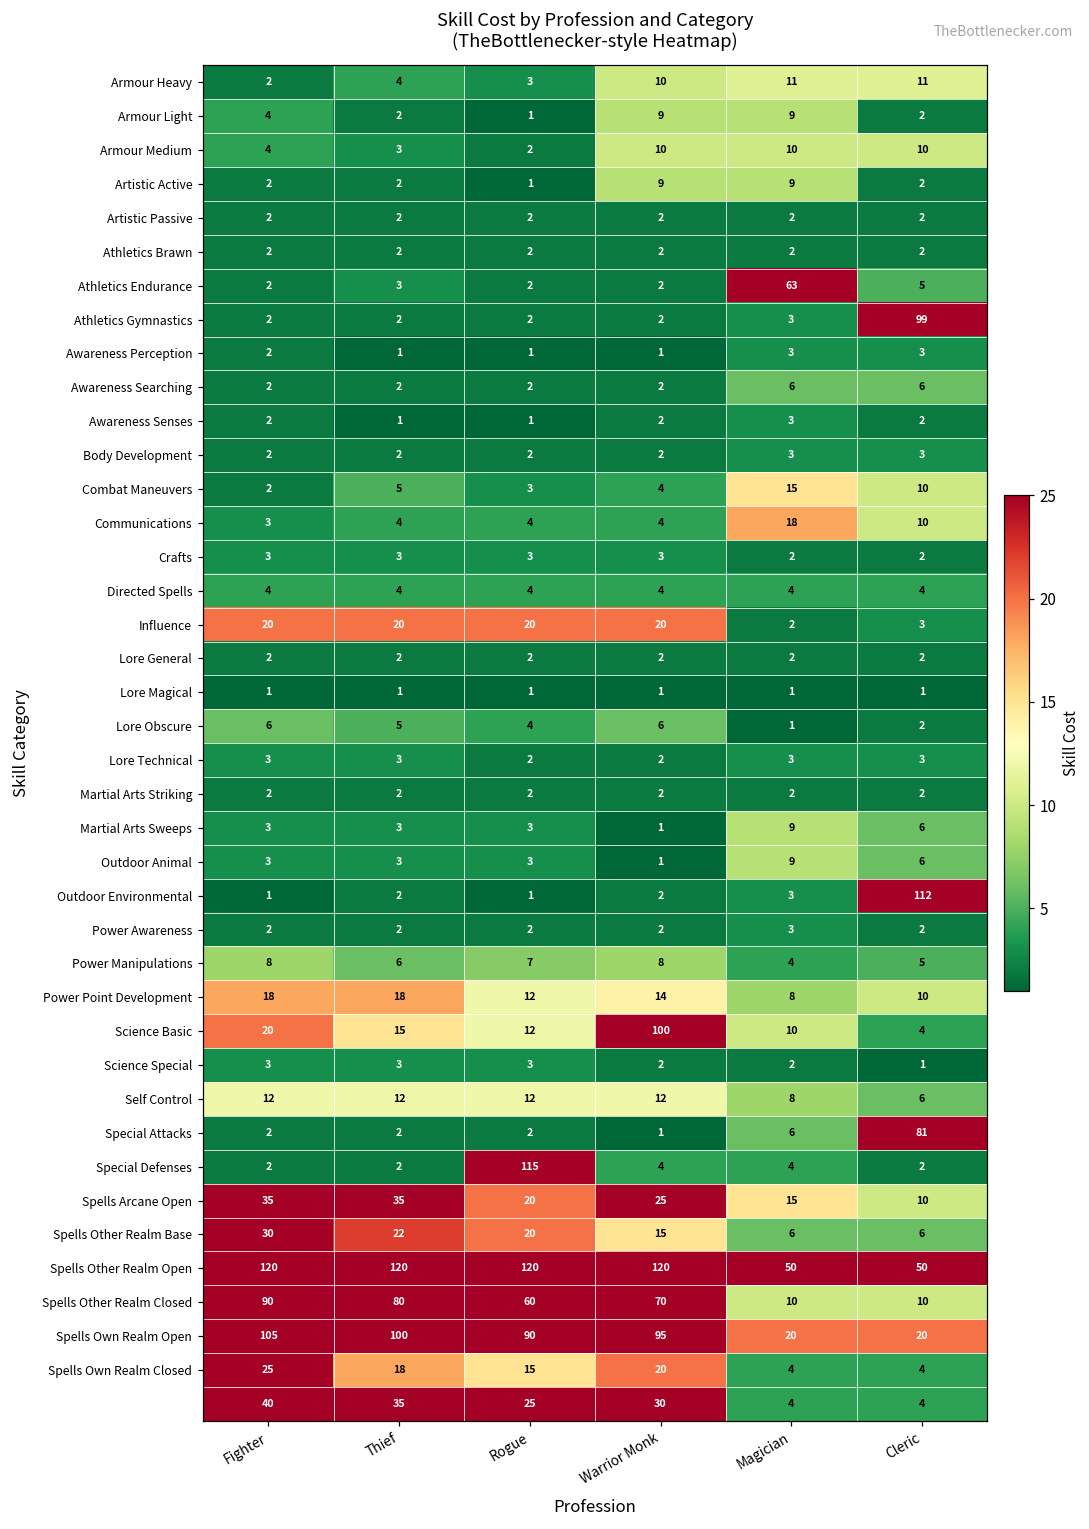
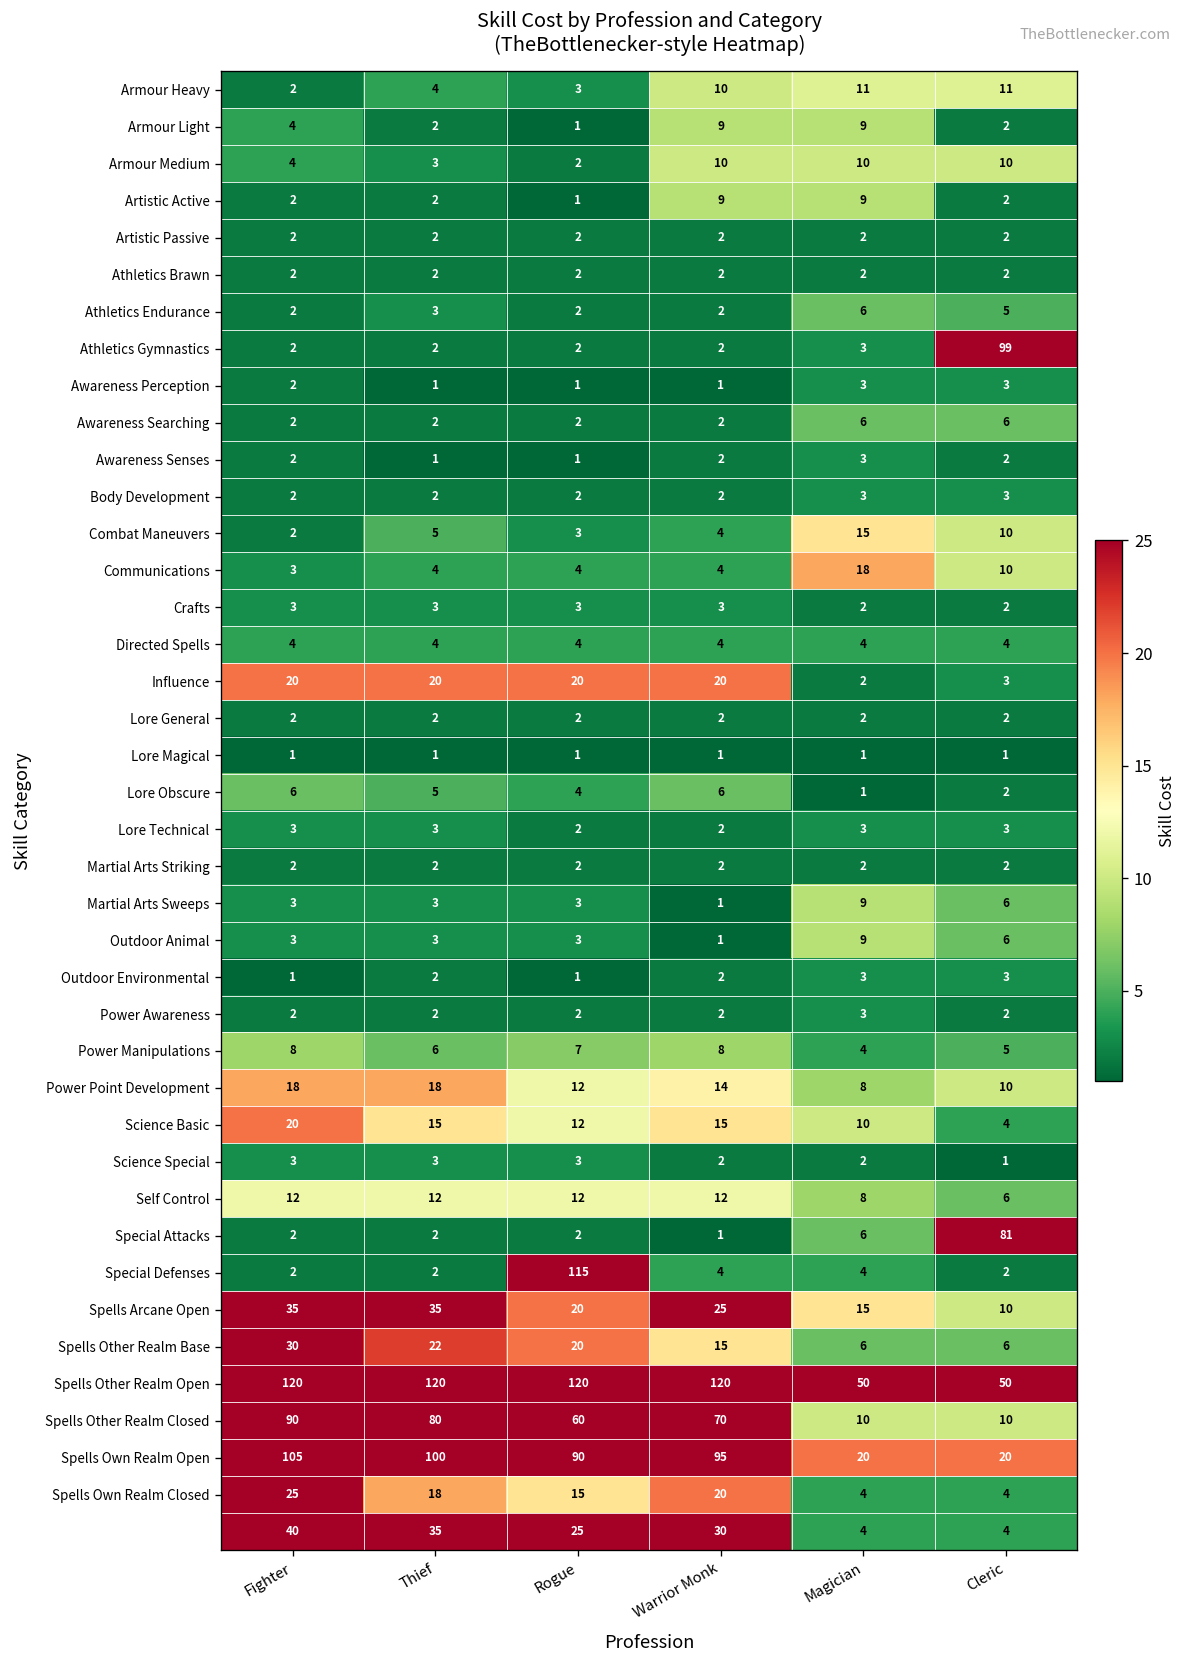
Athletics Endurance, Magician: 63 -> 6
Outdoor Environmental, Cleric: 112 -> 3
Science Basic, Warrior Monk: 100 -> 15
